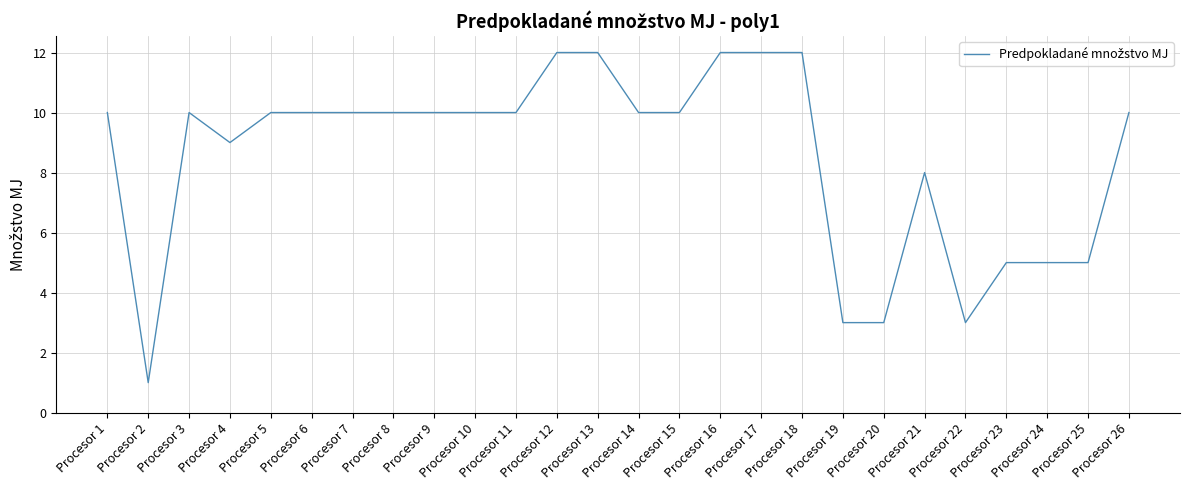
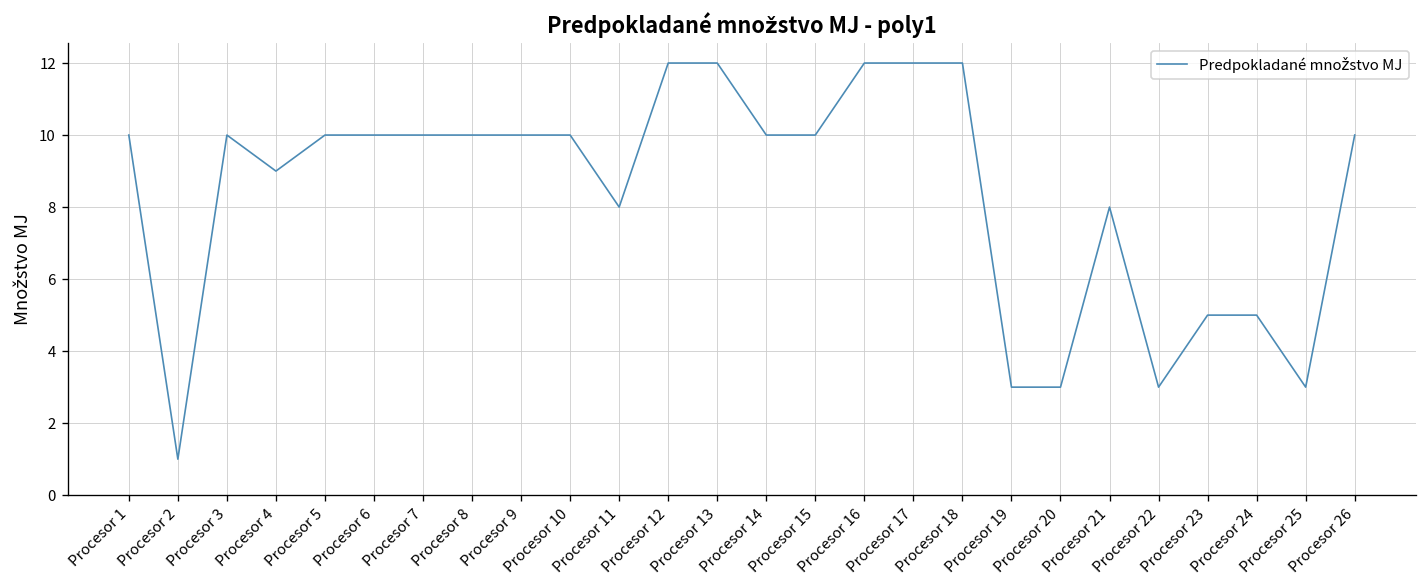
Procesor 11: 10 -> 8
Procesor 25: 5 -> 3
